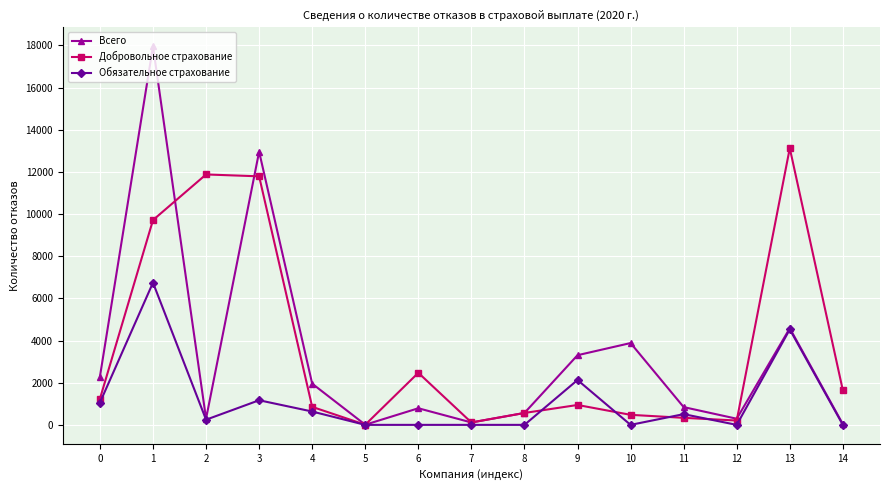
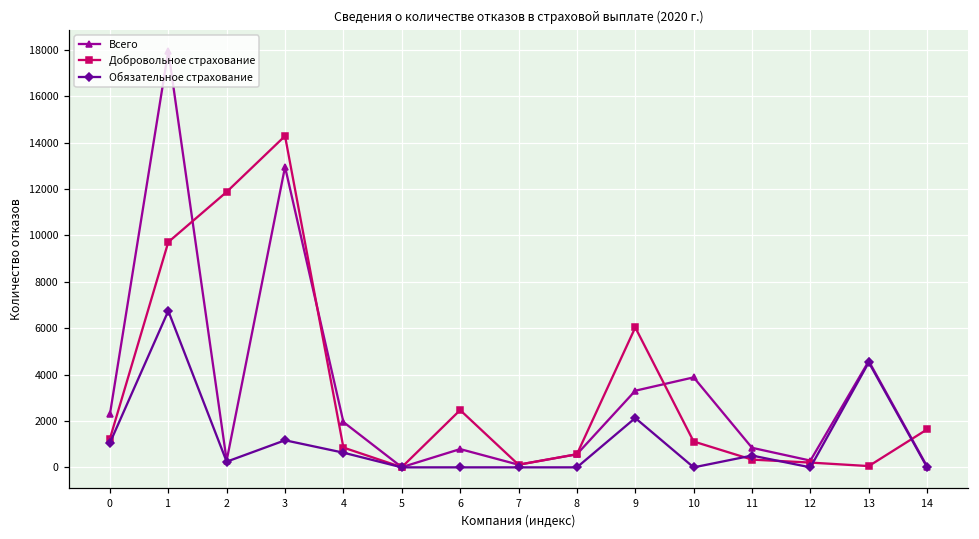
Добровольное страхование, 3: 11800 -> 14300
Добровольное страхование, 9: 900 -> 6000
Добровольное страхование, 10: 500 -> 1100
Добровольное страхование, 13: 13100 -> 100
